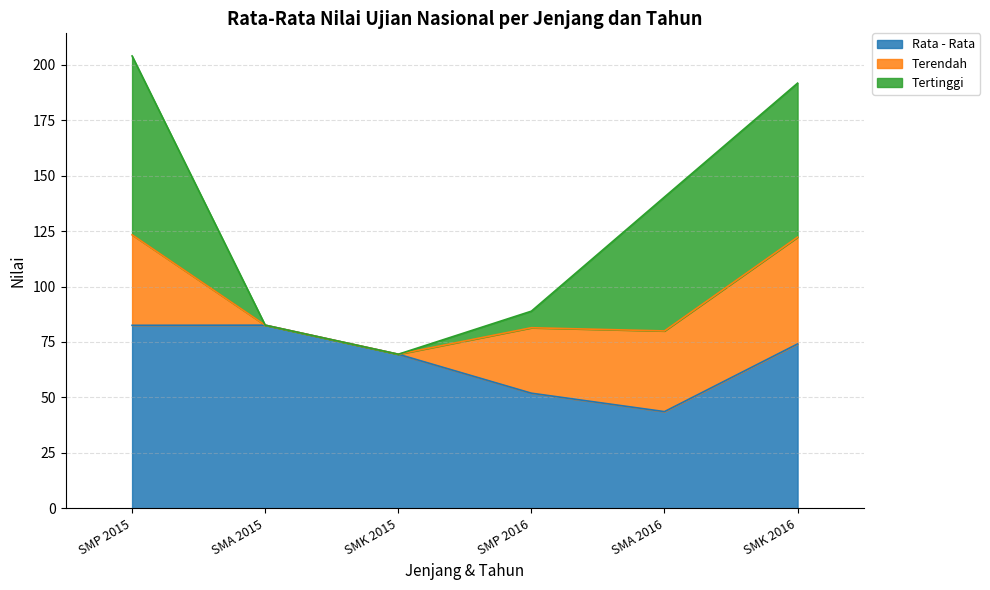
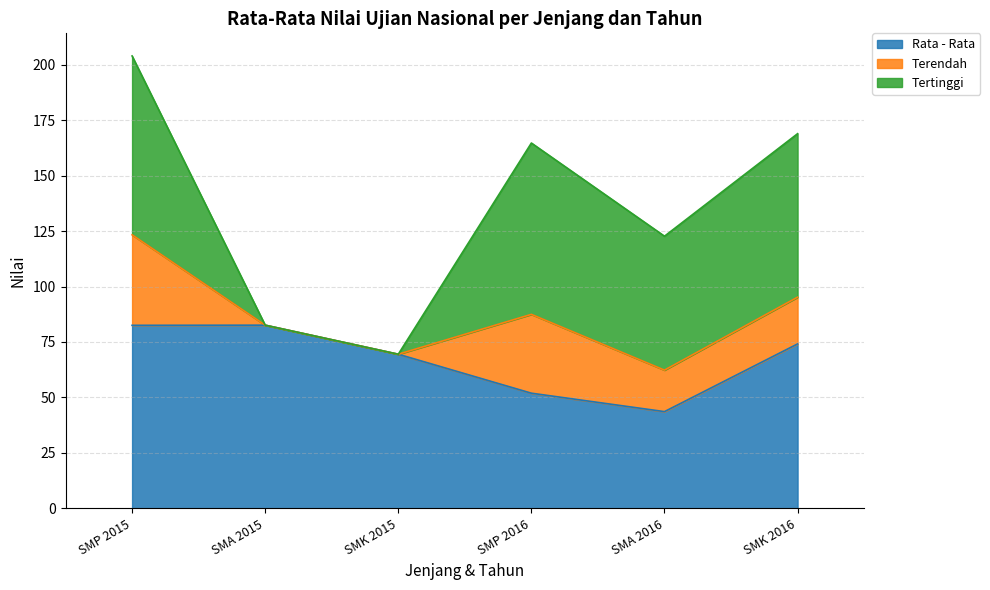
Terendah, SMP 2016: 30 -> 36
Tertinggi, SMP 2016: 7 -> 77
Terendah, SMA 2016: 36 -> 19
Terendah, SMK 2016: 48 -> 21
Tertinggi, SMK 2016: 69 -> 74
